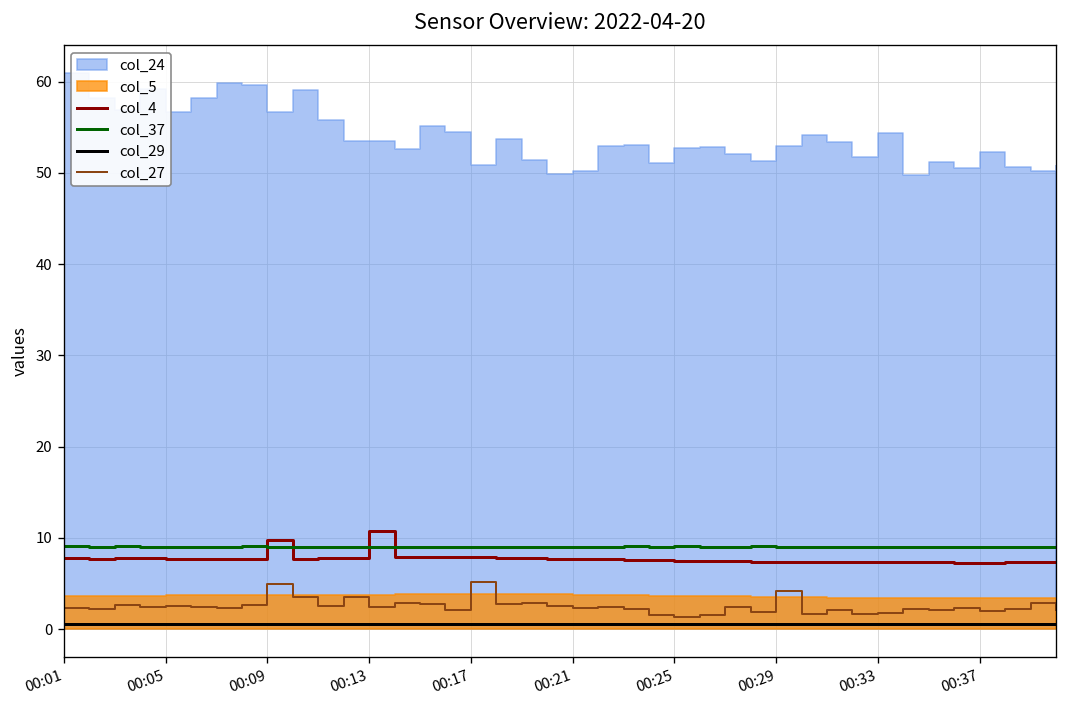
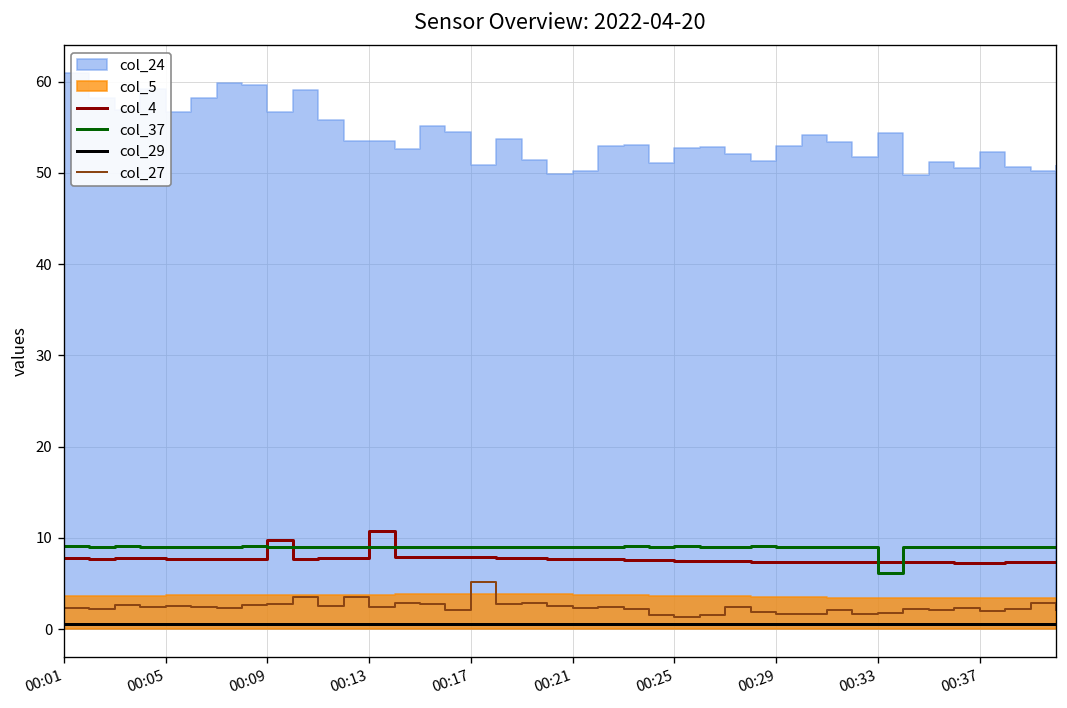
col_27, 00:09: 5 -> 3
col_27, 00:29: 4 -> 2
col_37, 00:33: 9 -> 6
